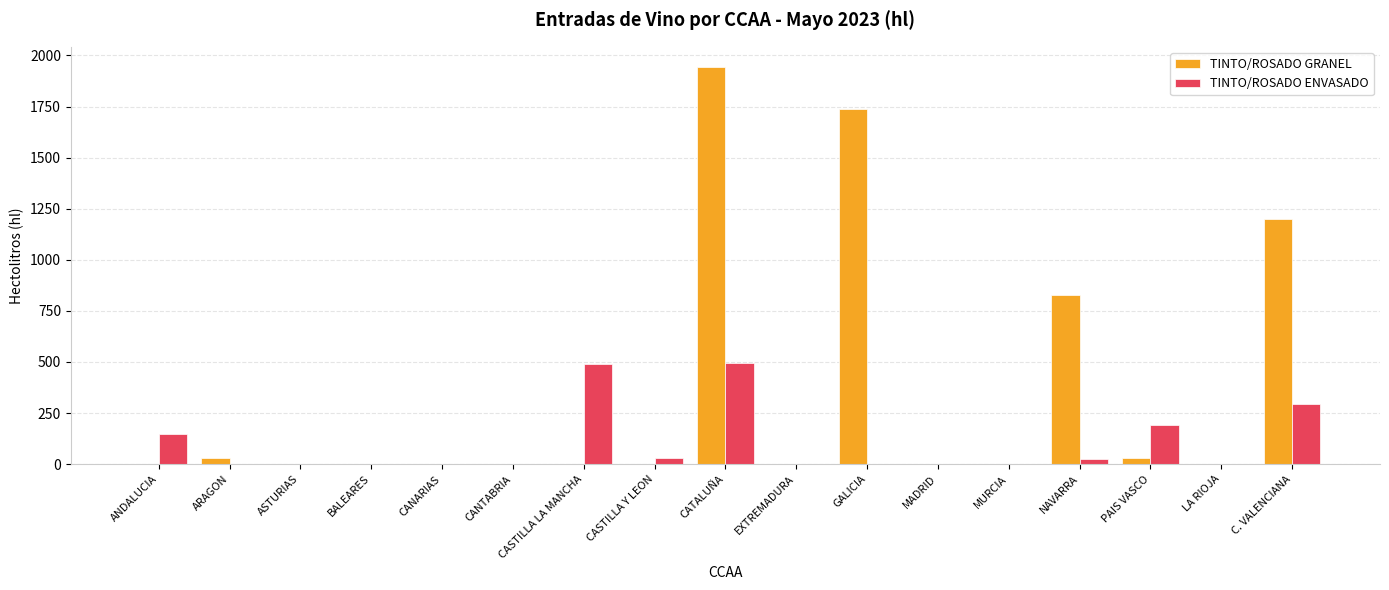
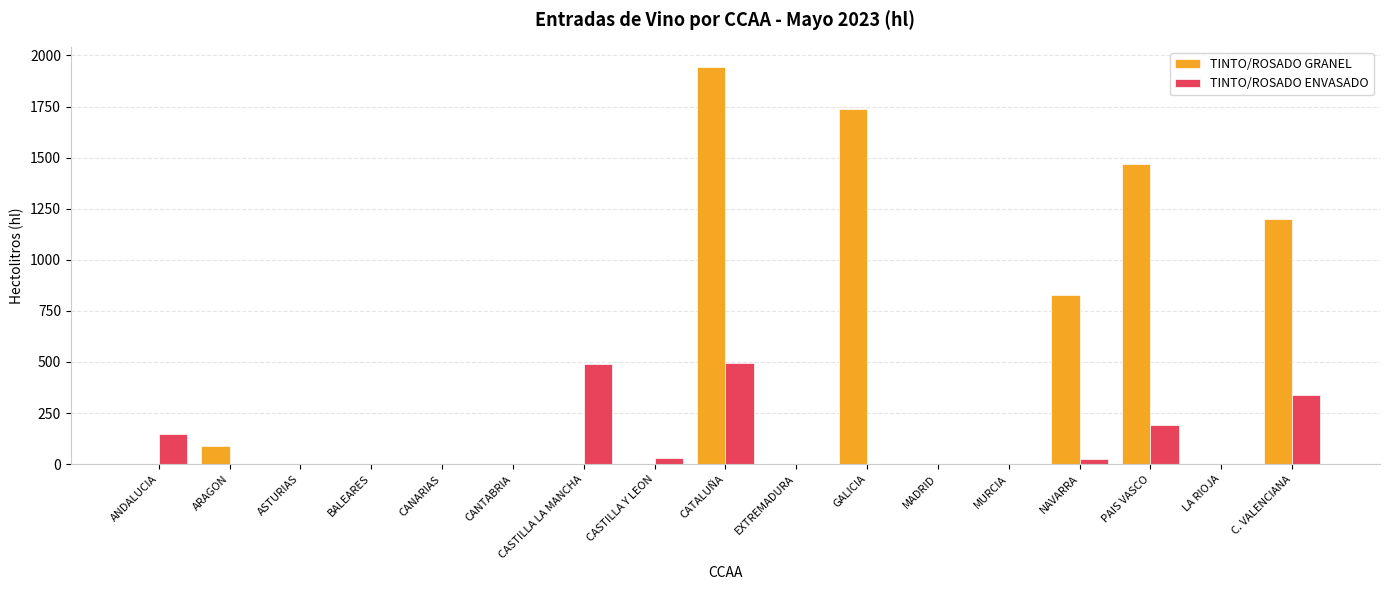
TINTO/ROSADO GRANEL, ARAGON: 30 -> 90
TINTO/ROSADO GRANEL, PAIS VASCO: 30 -> 1470
TINTO/ROSADO ENVASADO, C. VALENCIANA: 300 -> 340
